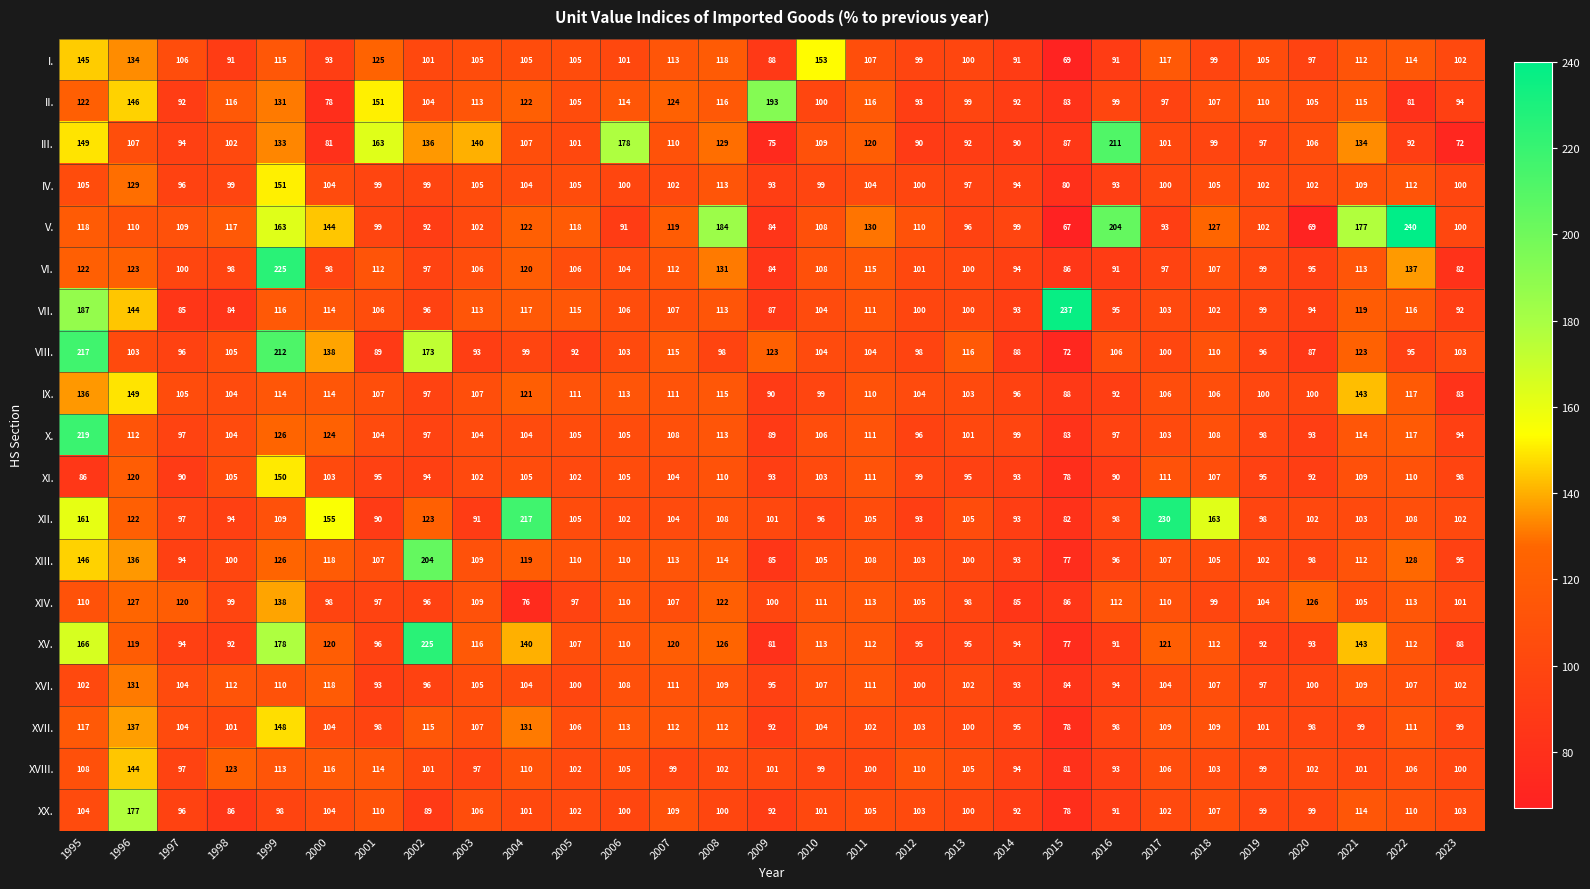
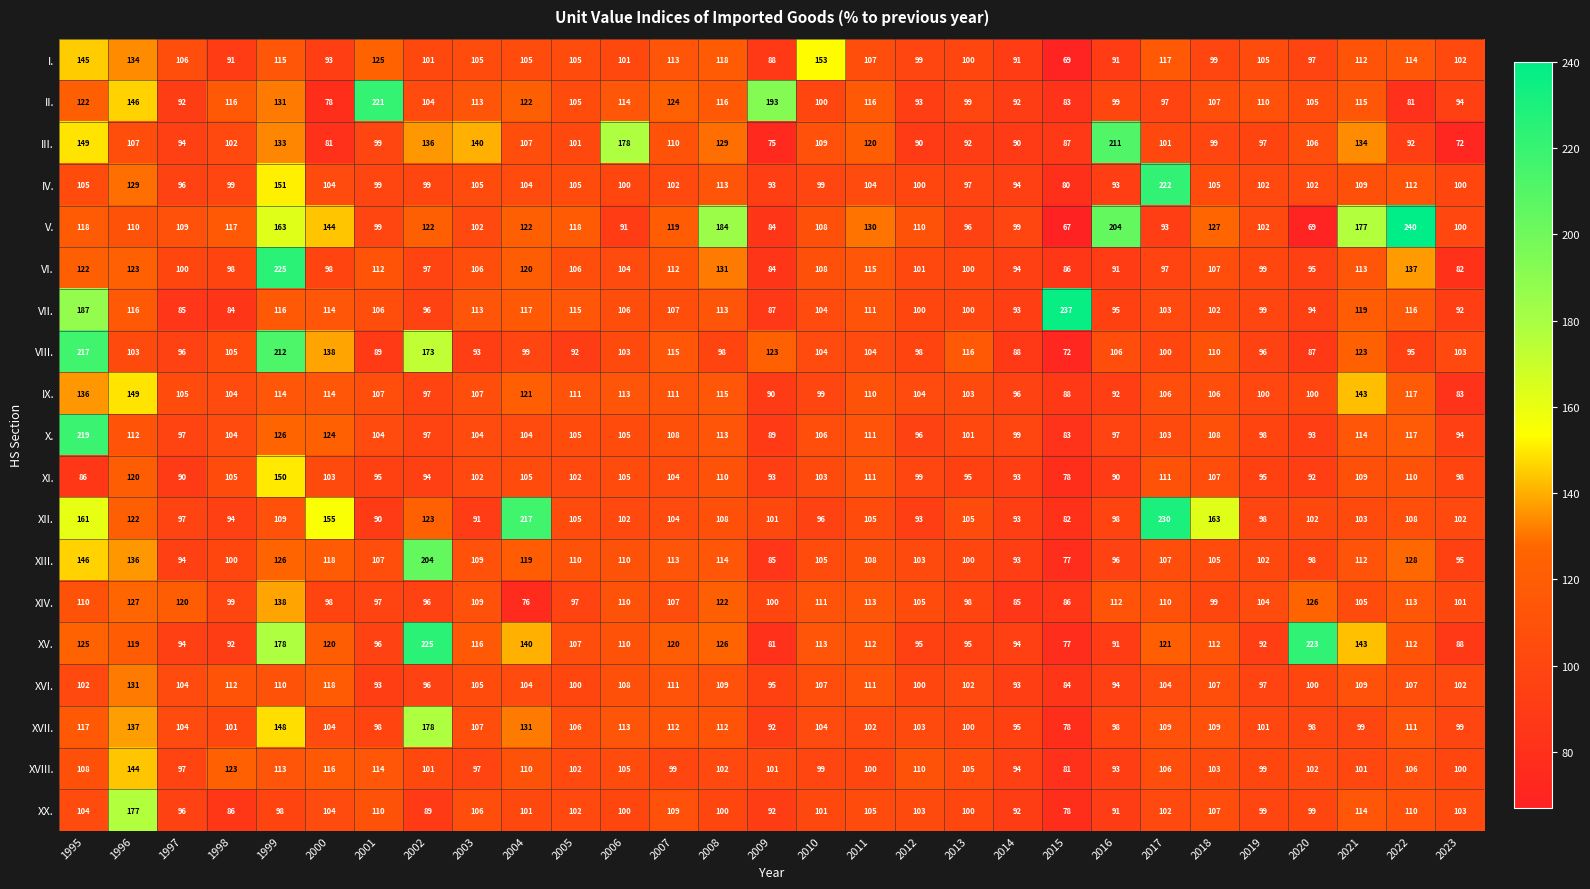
II., 2001: 151 -> 221
III., 2001: 163 -> 99
IV., 2017: 100 -> 222
V., 2002: 92 -> 122
VII., 1996: 144 -> 116
XV., 1995: 166 -> 125
XV., 2020: 93 -> 223
XVII., 2002: 115 -> 178
